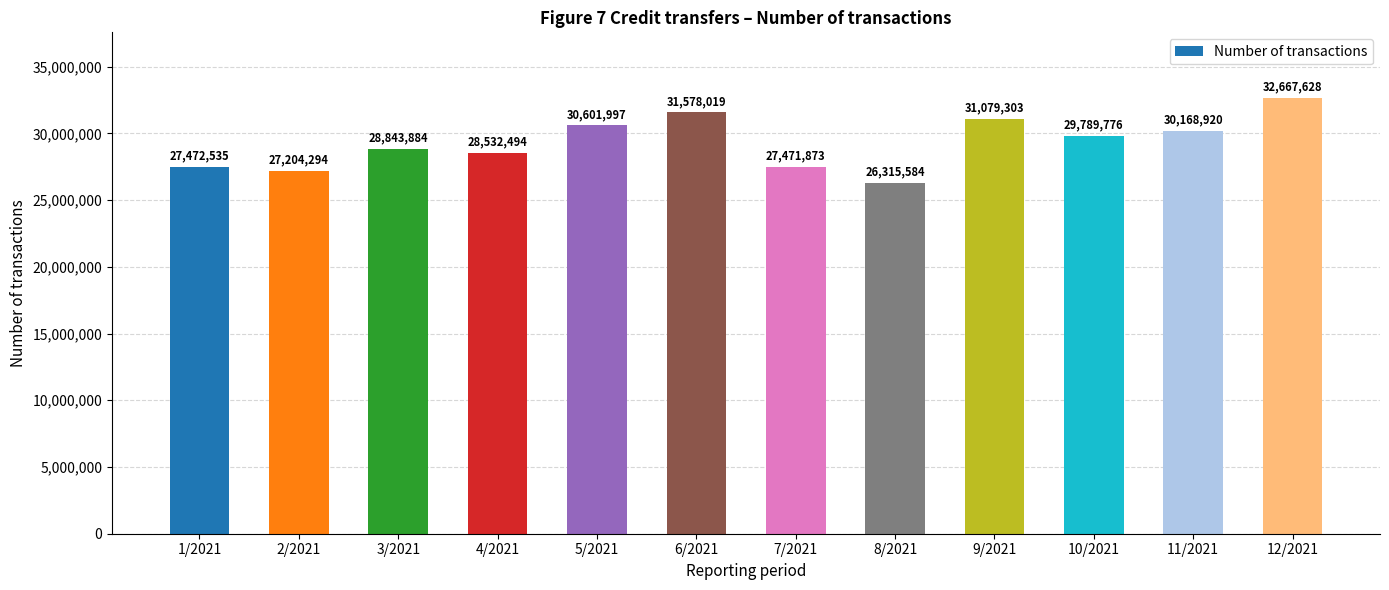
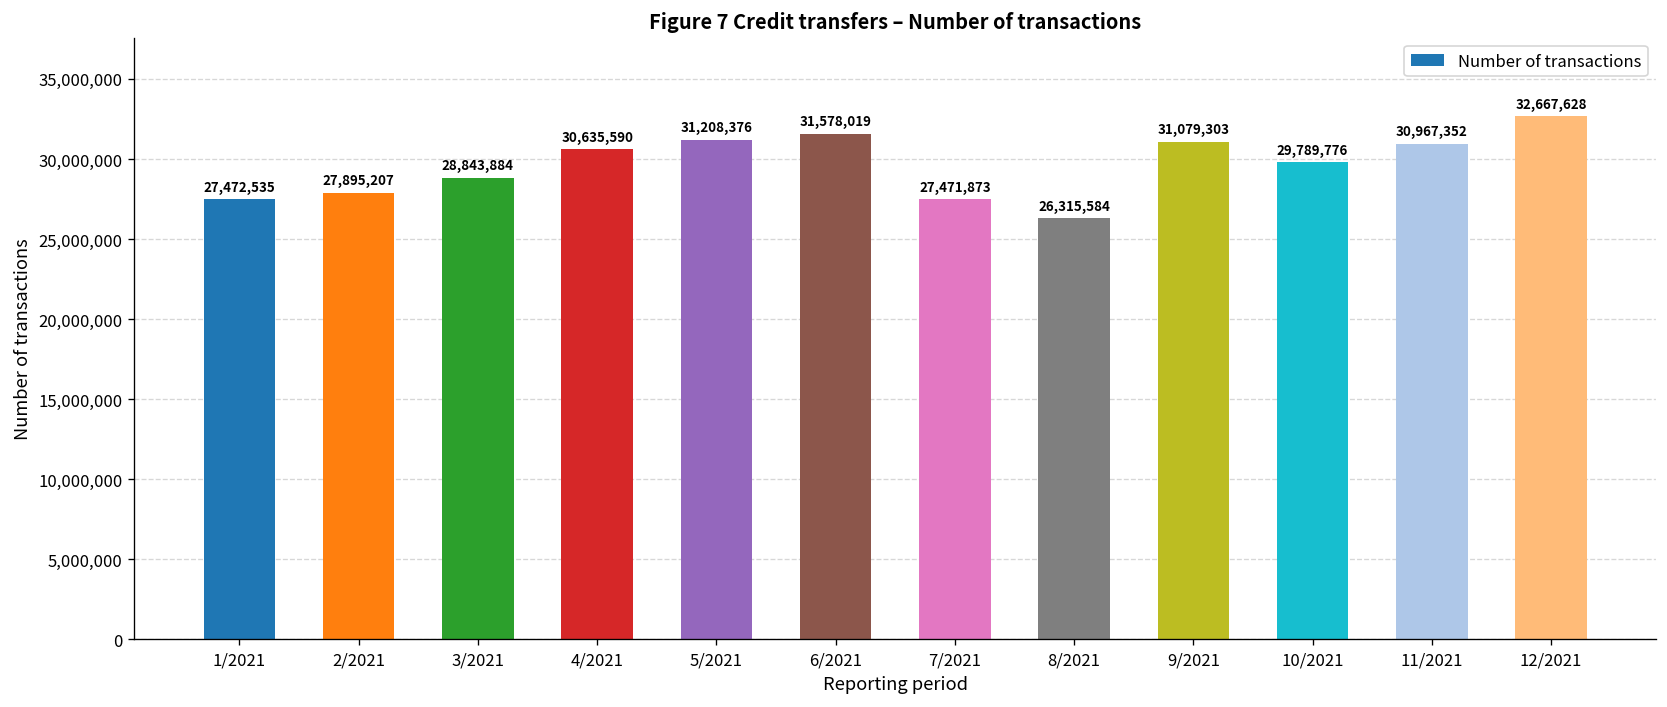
2/2021: 27,204,294 -> 27,895,207
4/2021: 28,532,494 -> 30,635,590
5/2021: 30,601,997 -> 31,208,376
11/2021: 30,168,920 -> 30,967,352
